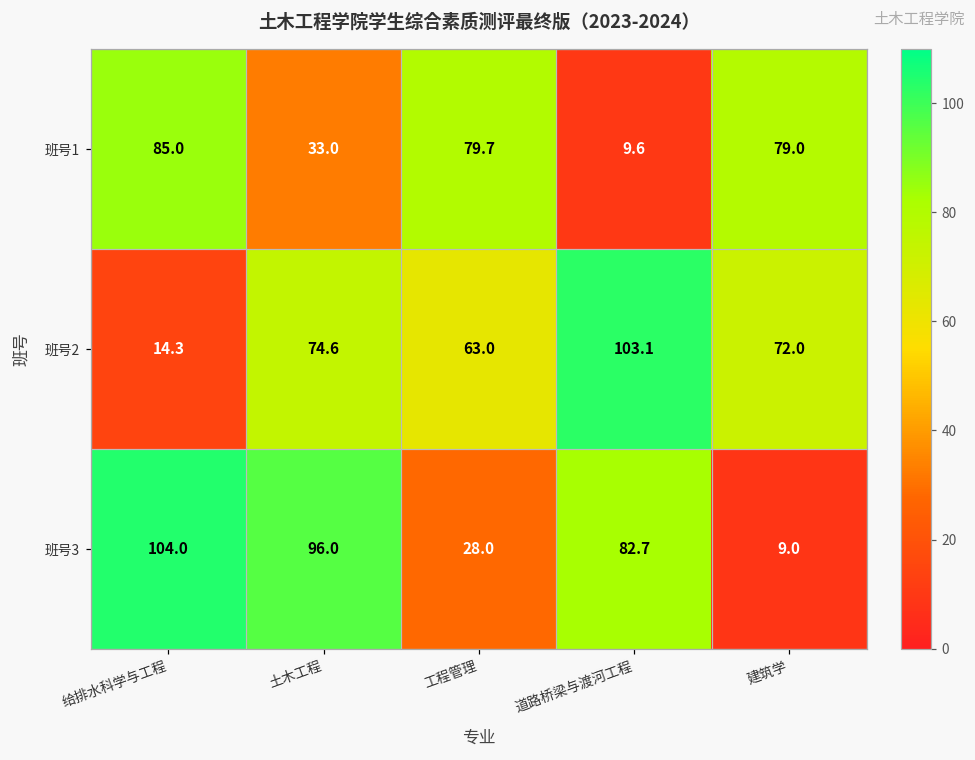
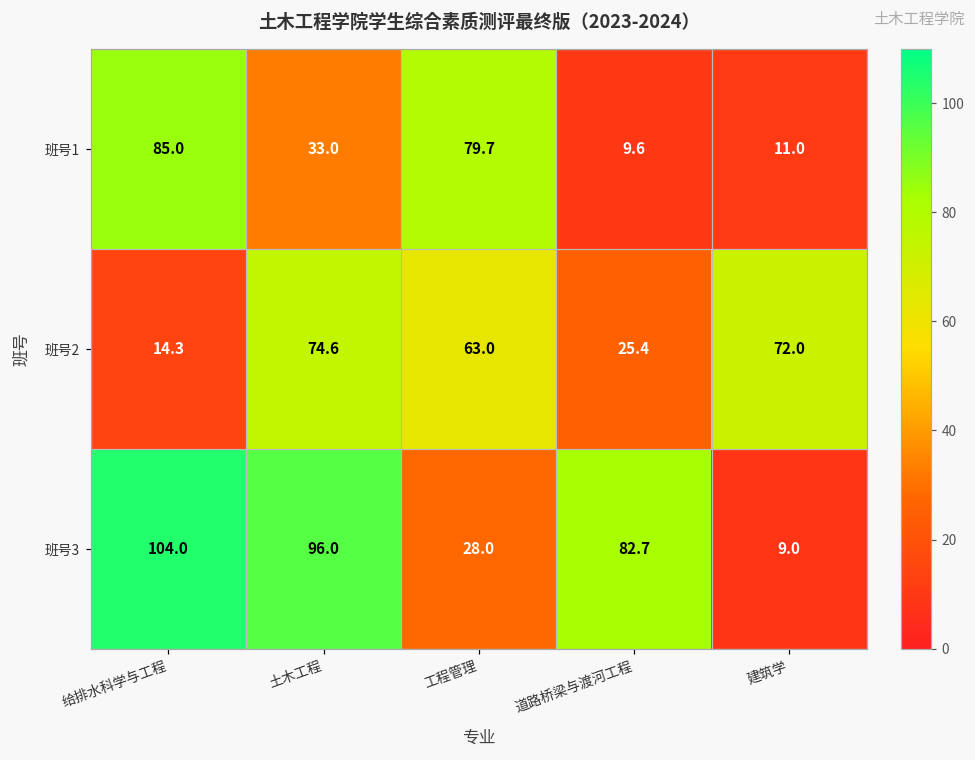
班号1, 建筑学: 79.0 -> 11.0
班号2, 道路桥梁与渡河工程: 103.1 -> 25.4
